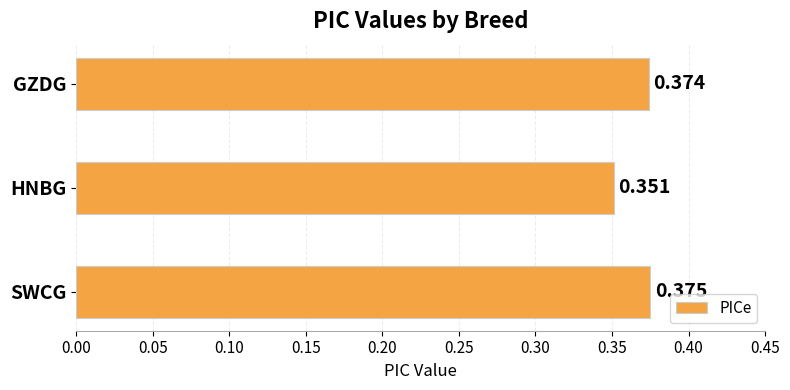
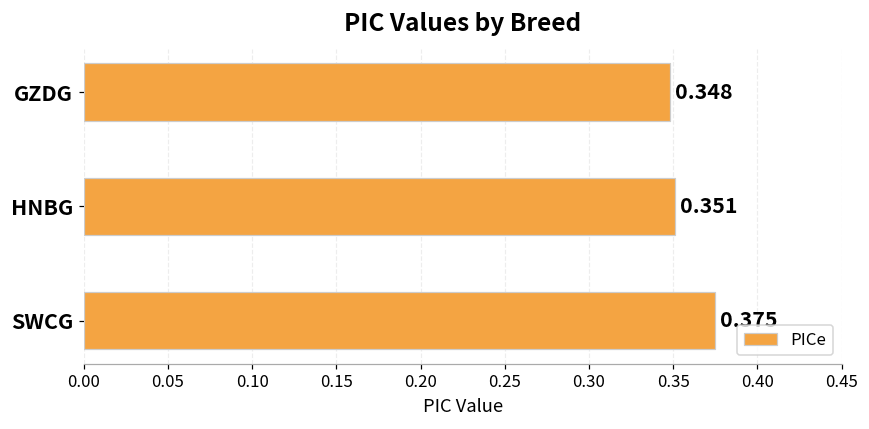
GZDG: 0.374 -> 0.348
